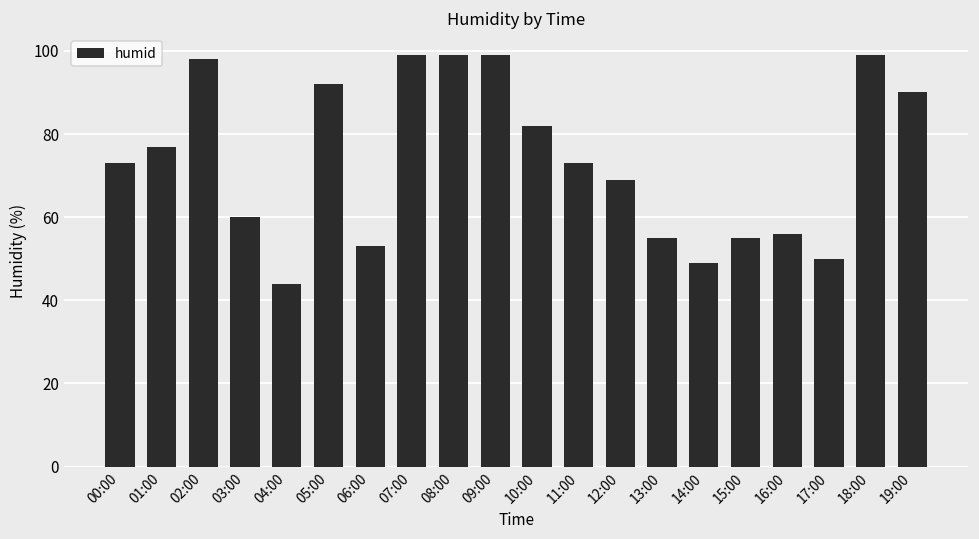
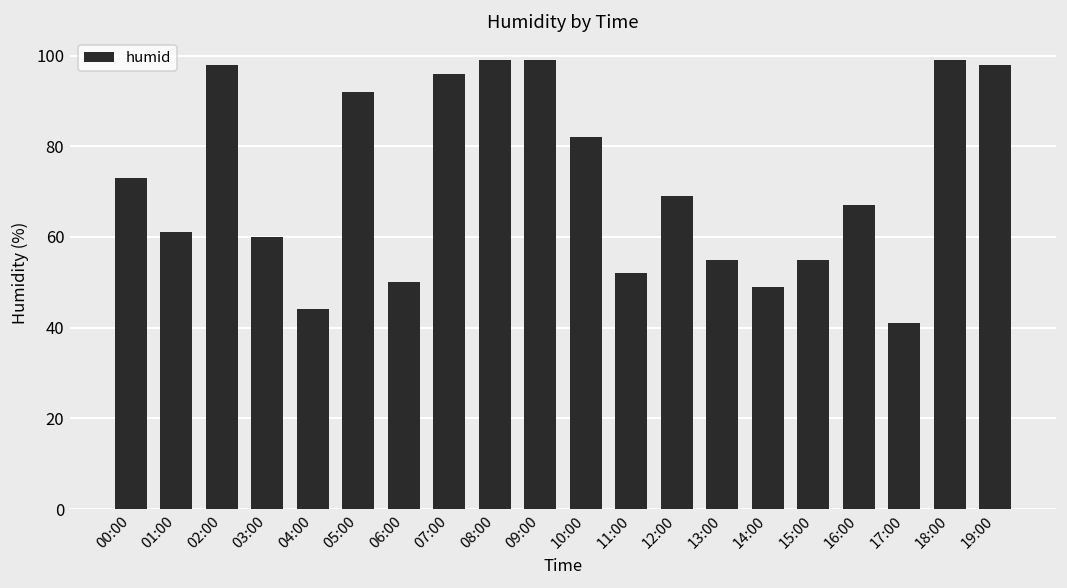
01:00: 77 -> 61
06:00: 53 -> 50
07:00: 99 -> 96
11:00: 73 -> 52
16:00: 56 -> 67
17:00: 50 -> 41
19:00: 90 -> 98
